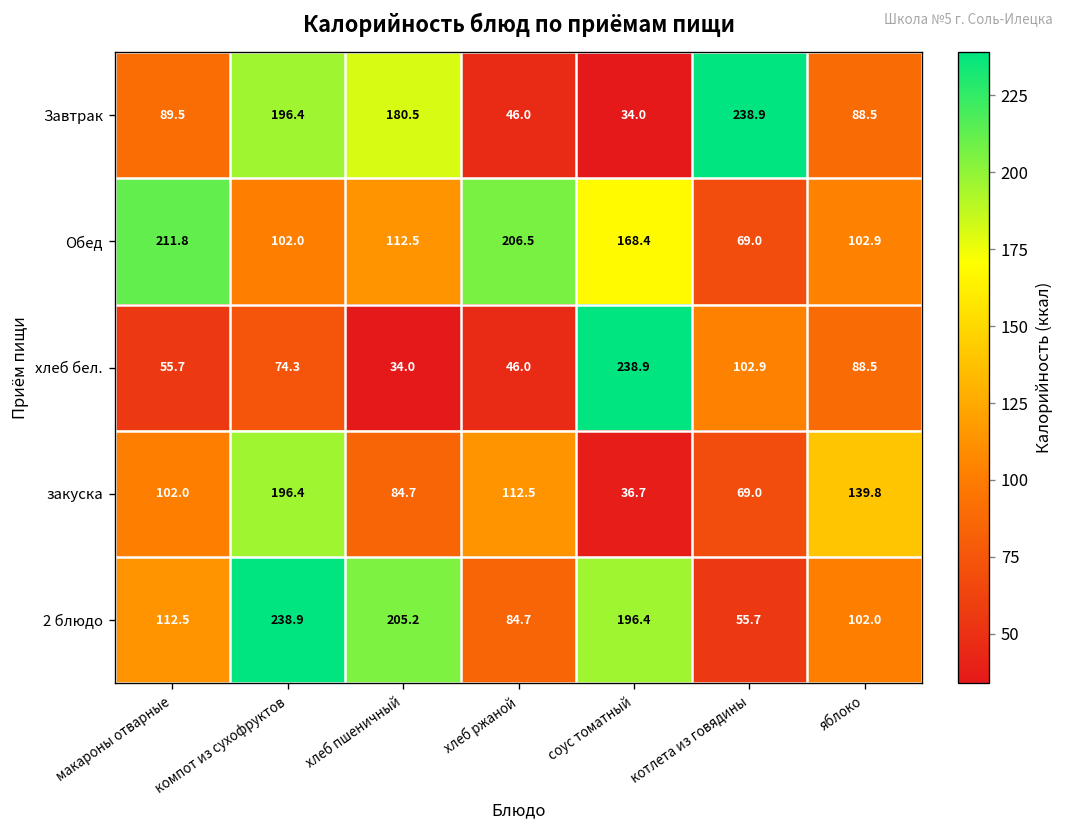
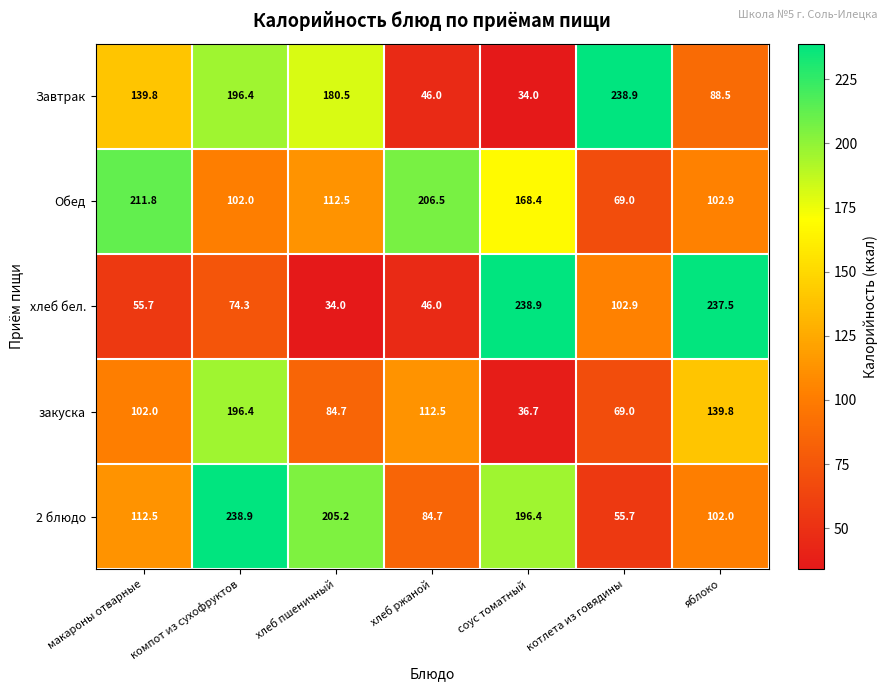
Завтрак, макароны отварные: 89.5 -> 139.8
хлеб бел., яблоко: 88.5 -> 237.5
